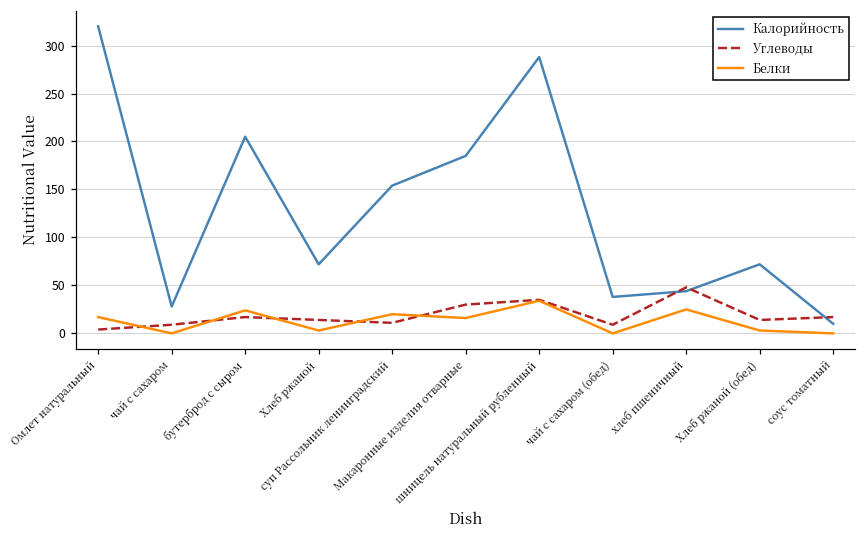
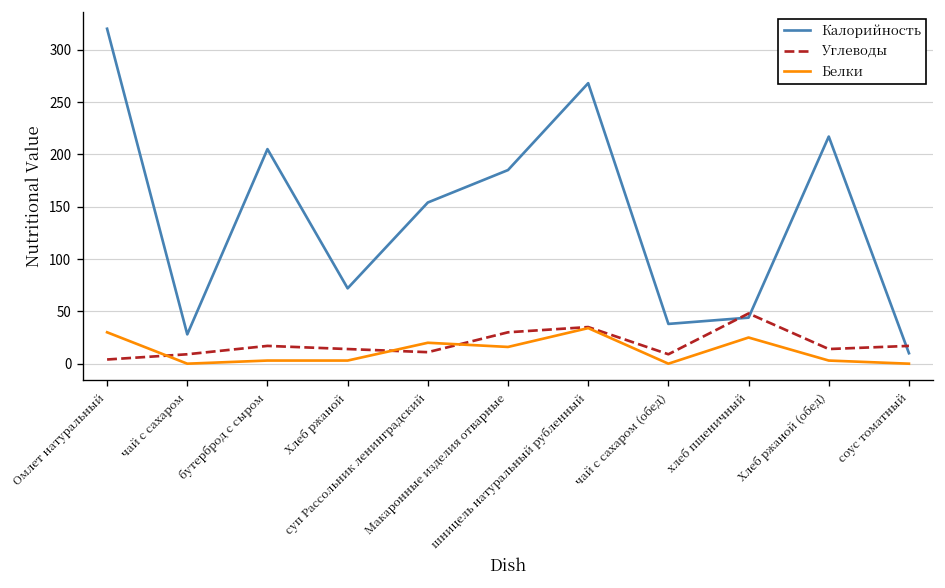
Белки, Омлет натуральный: 20 -> 30
Белки, бутерброд с сыром: 20 -> 0
Калорийность, шницель натуральный рубленный: 290 -> 270
Калорийность, Хлеб ржаной (обед): 70 -> 220
